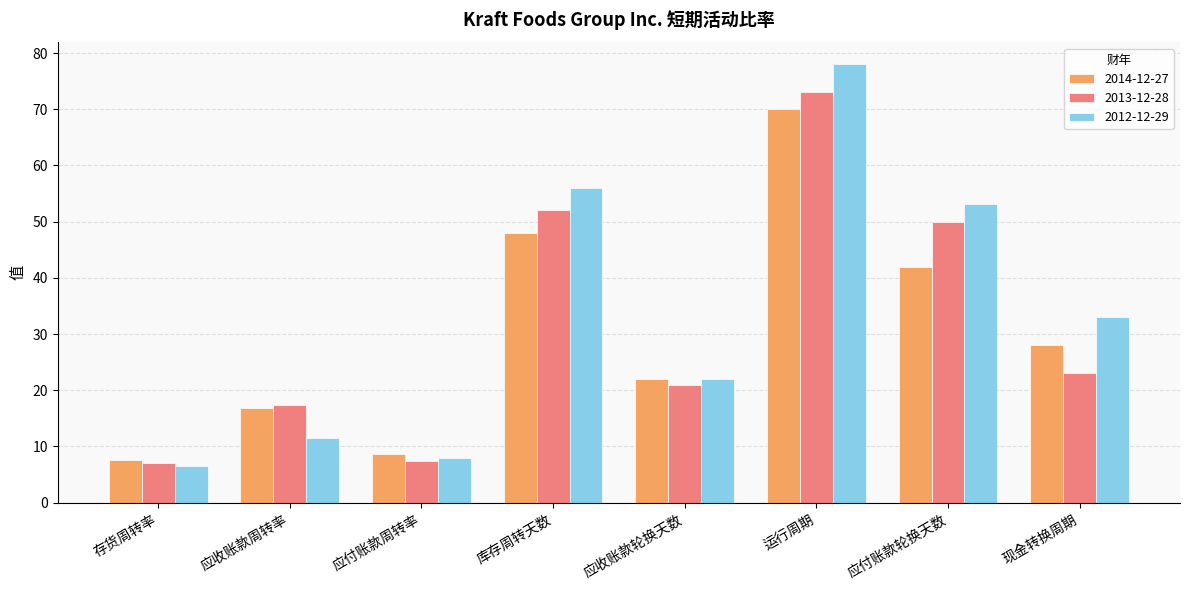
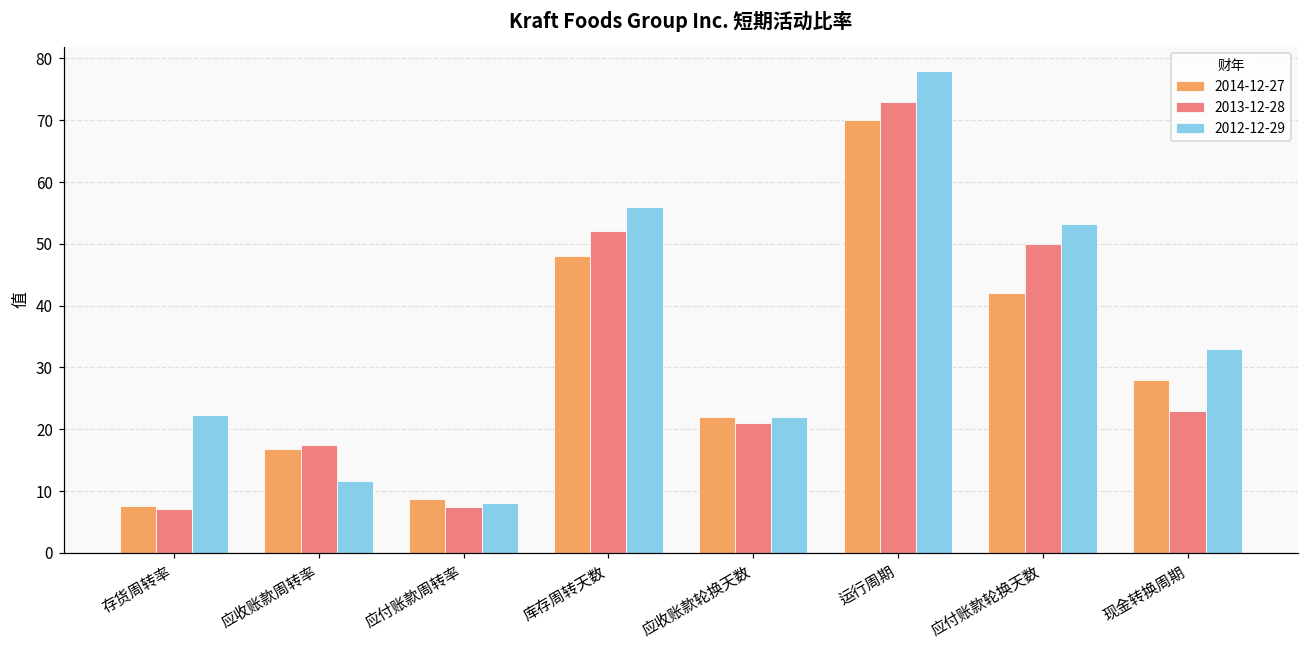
2012-12-29, 存货周转率: 6 -> 22
